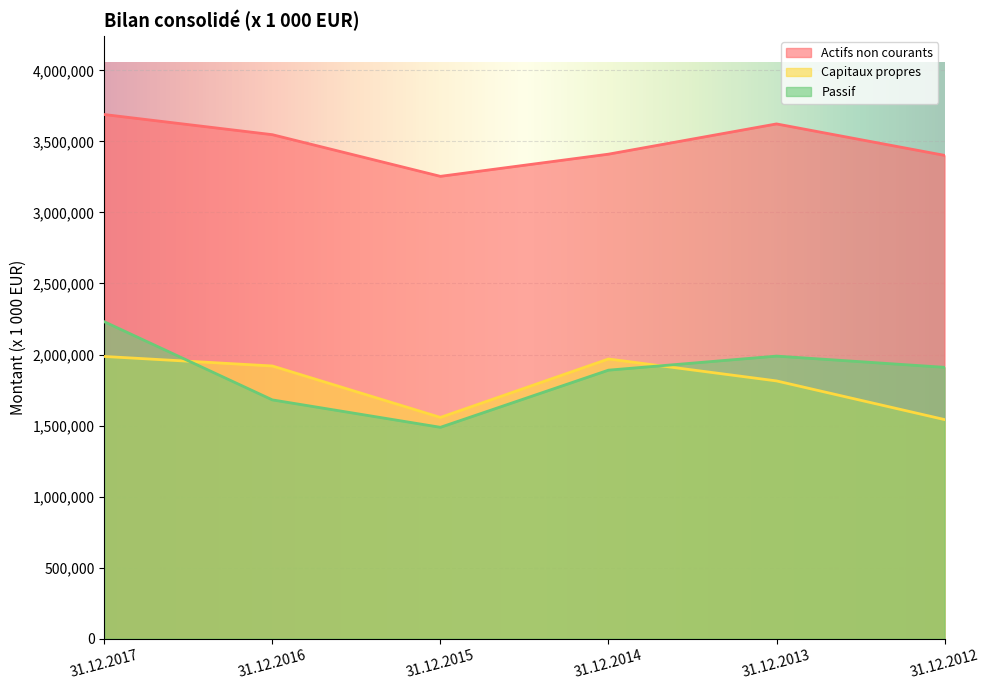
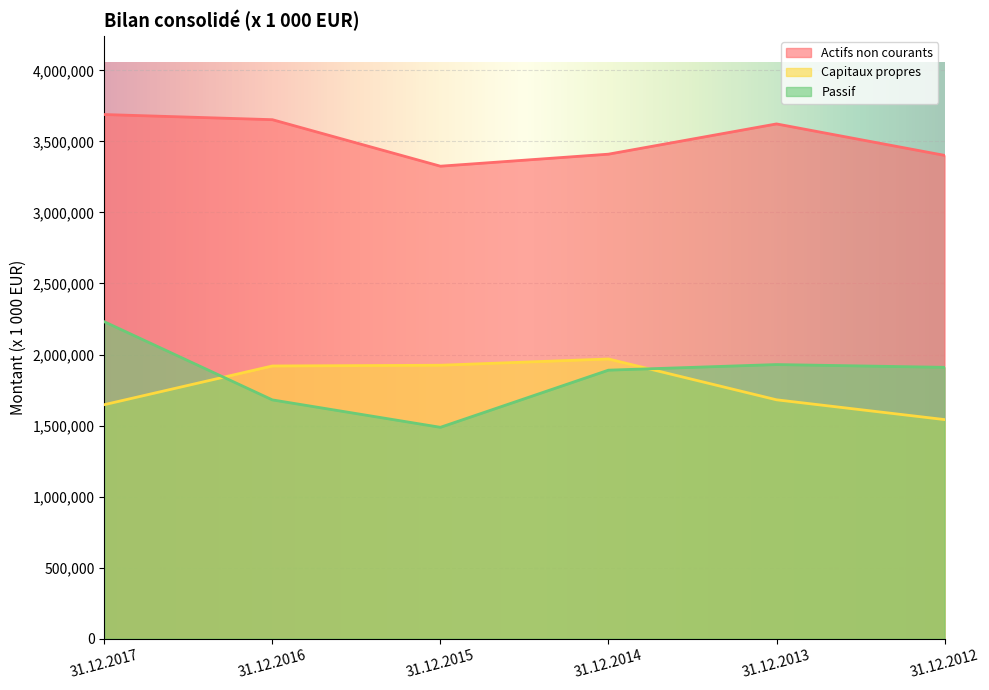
Capitaux propres, 31.12.2017: 1,990,000 -> 1,650,000
Actifs non courants, 31.12.2016: 3,550,000 -> 3,650,000
Actifs non courants, 31.12.2015: 3,250,000 -> 3,330,000
Capitaux propres, 31.12.2015: 1,560,000 -> 1,920,000
Capitaux propres, 31.12.2013: 1,810,000 -> 1,680,000
Passif, 31.12.2013: 1,990,000 -> 1,930,000
